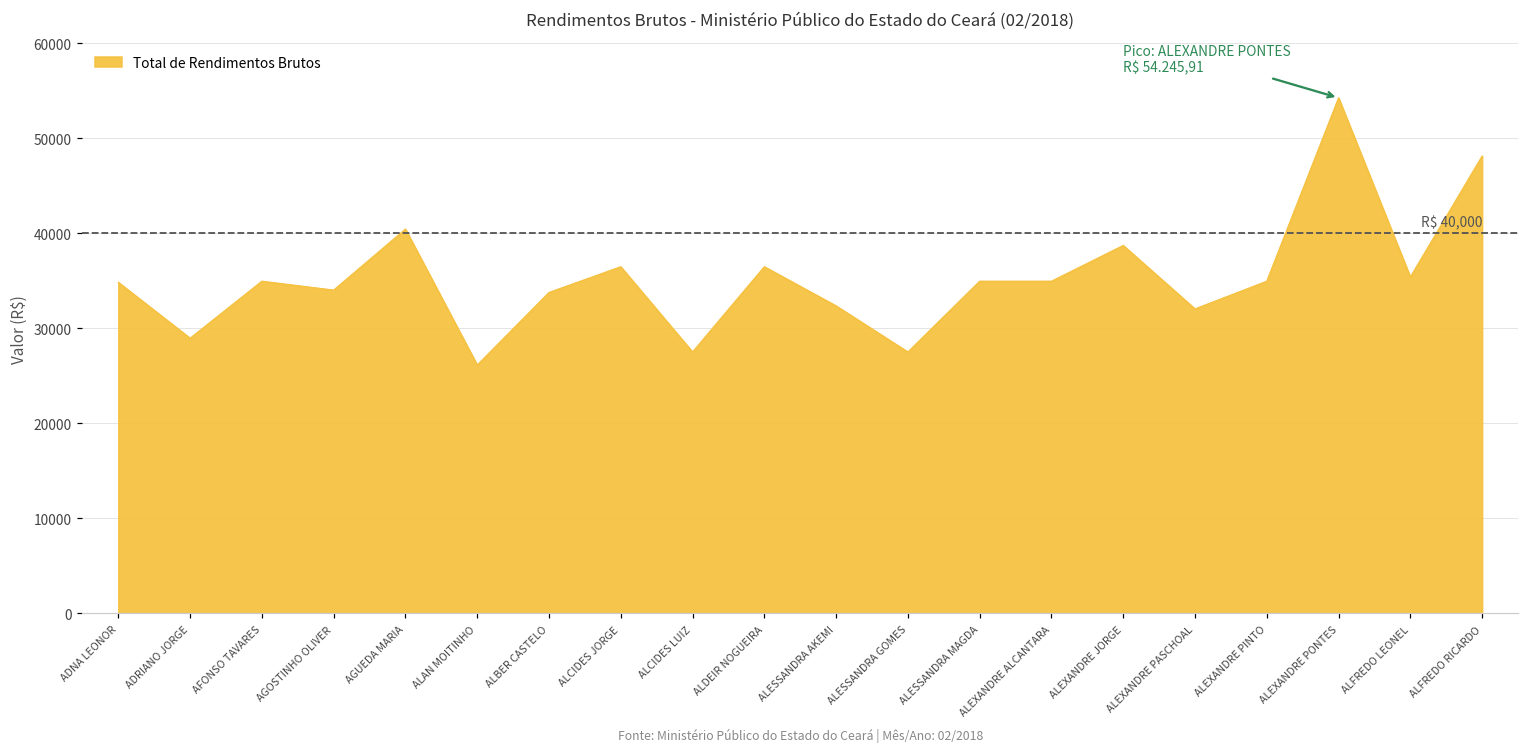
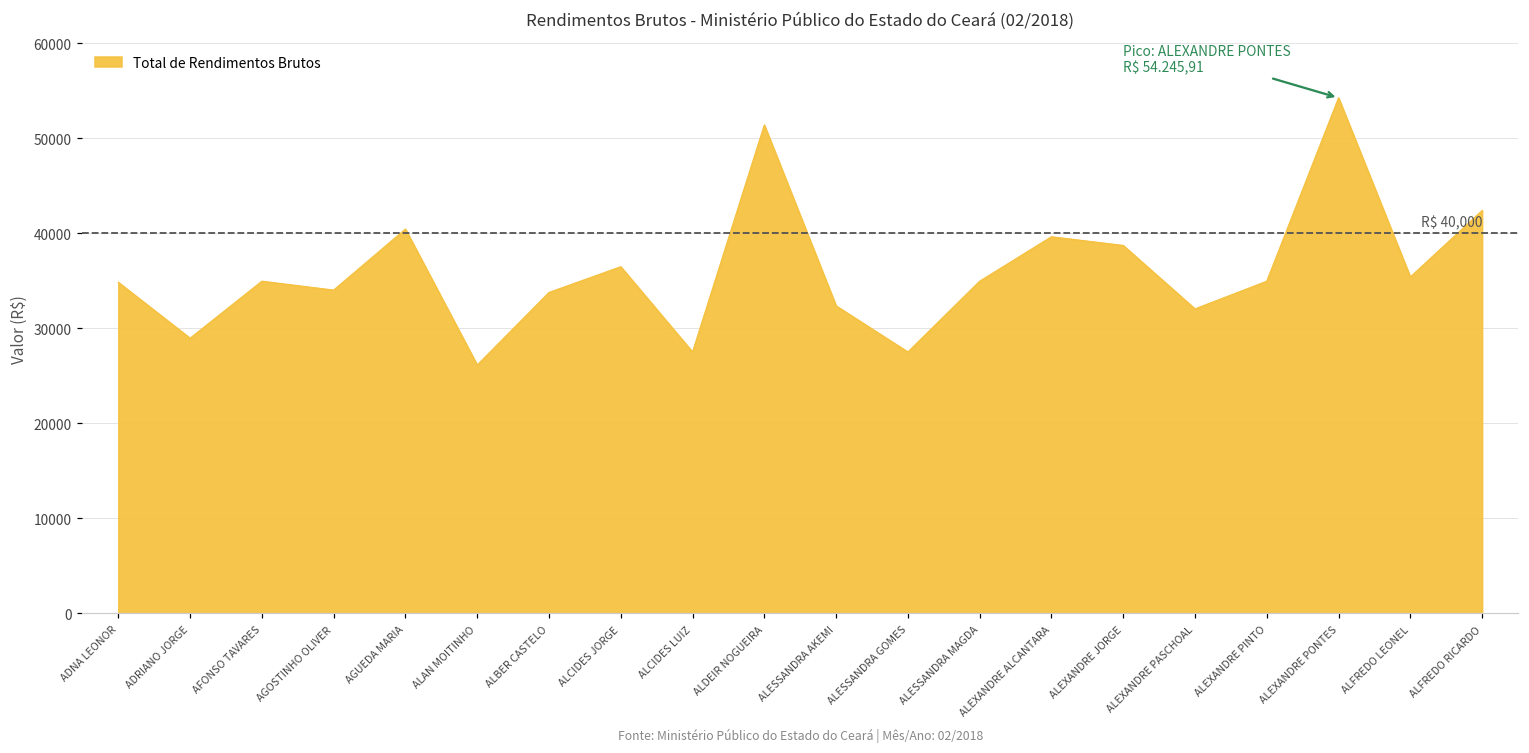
ALDEIR NOGUEIRA: 36000 -> 51000
ALEXANDRE ALCANTARA: 35000 -> 40000
ALFREDO RICARDO: 48000 -> 42000
